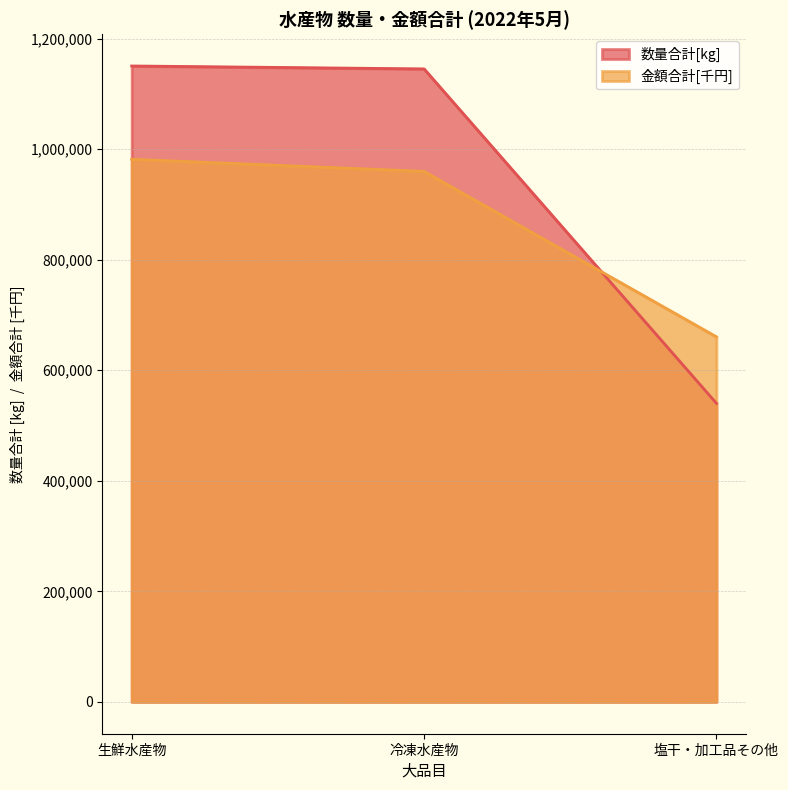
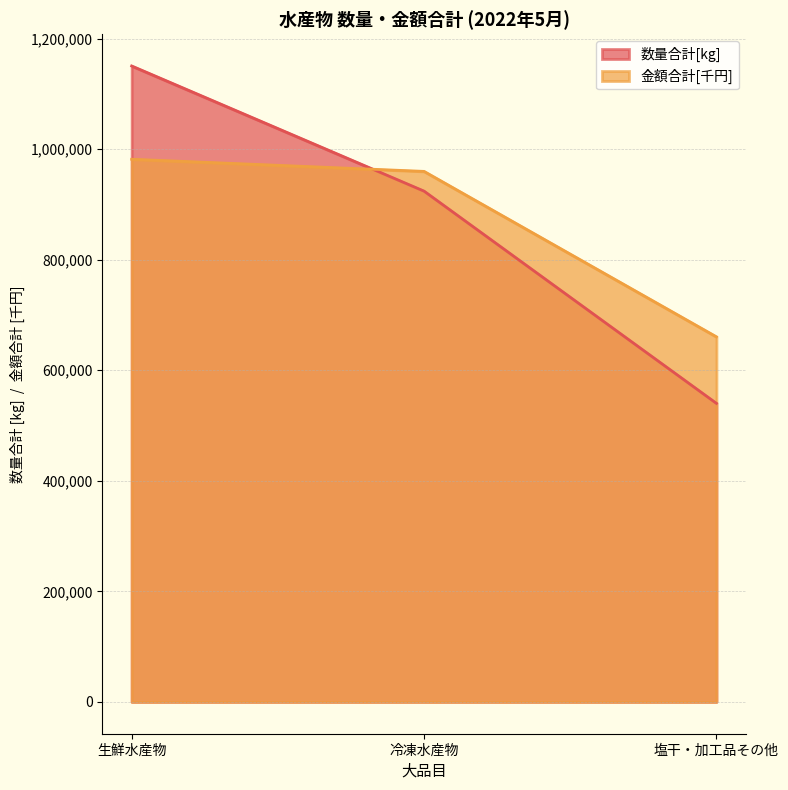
数量合計[kg], 冷凍水産物: 1,150,000 -> 920,000
